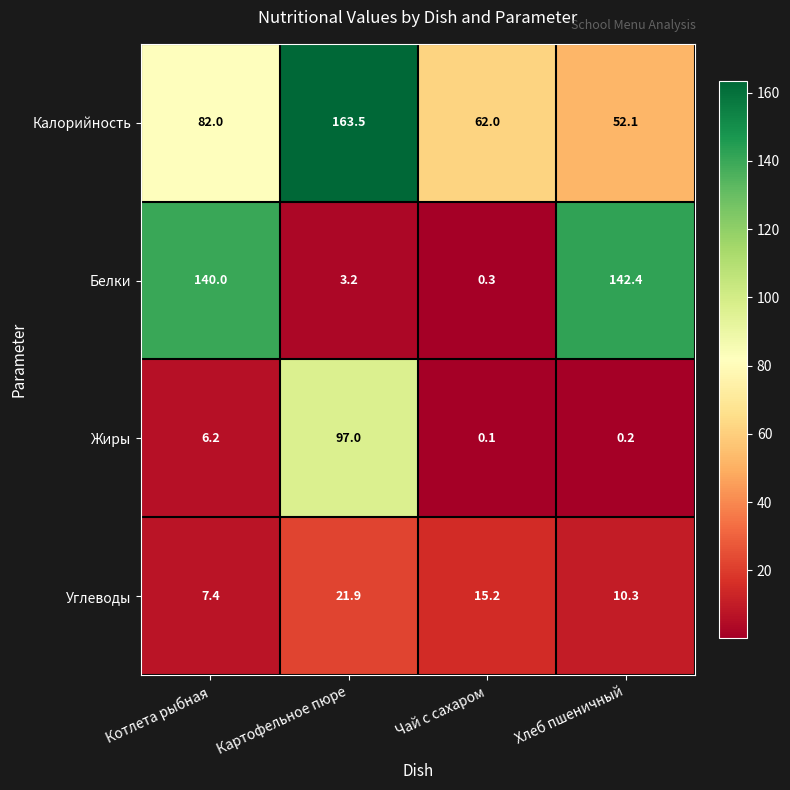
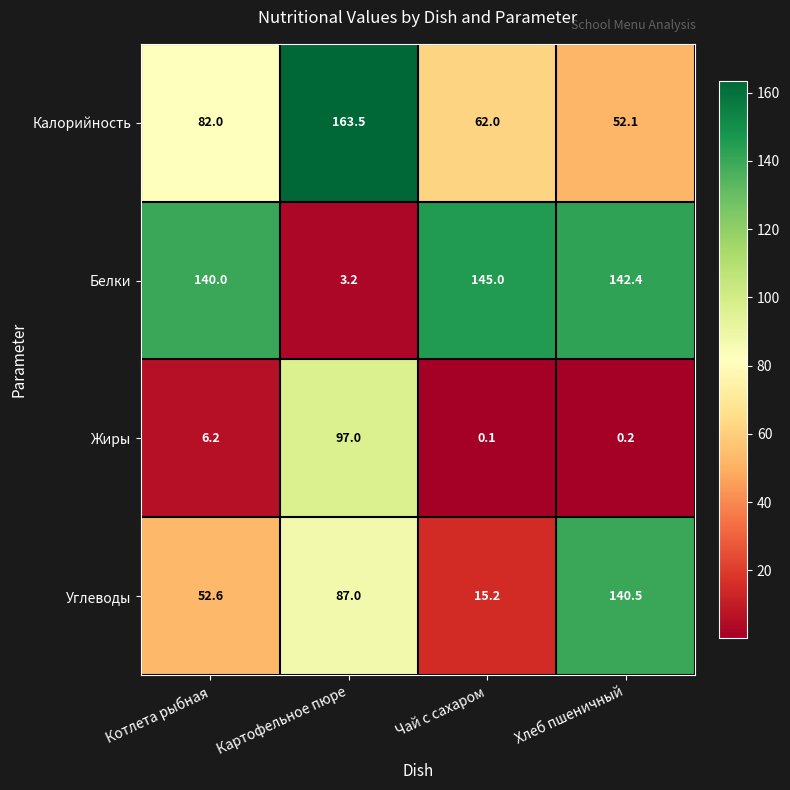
Белки, Чай с сахаром: 0.3 -> 145.0
Углеводы, Котлета рыбная: 7.4 -> 52.6
Углеводы, Картофельное пюре: 21.9 -> 87.0
Углеводы, Хлеб пшеничный: 10.3 -> 140.5
